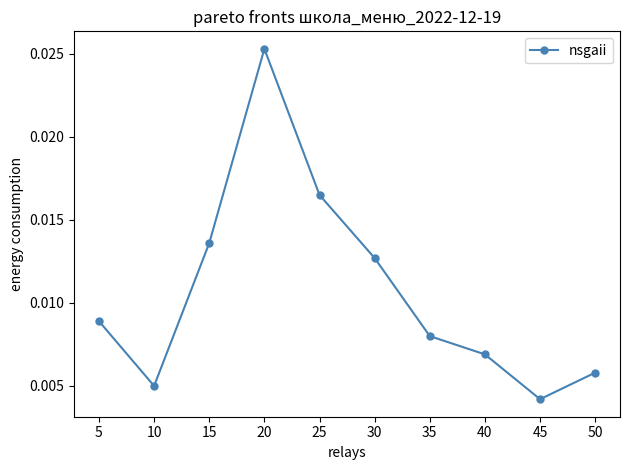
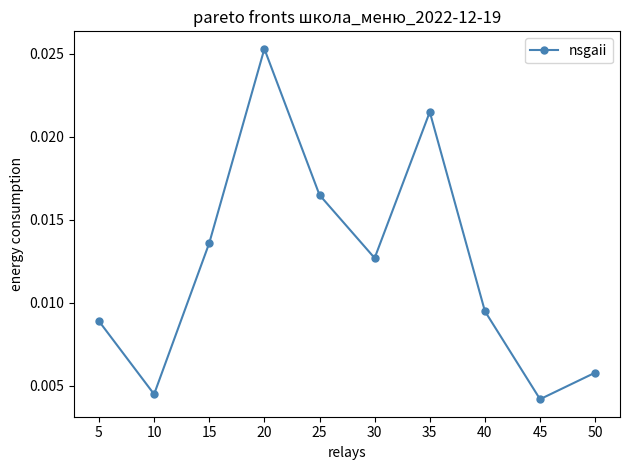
10: 0.0050 -> 0.0045
35: 0.0080 -> 0.0215
40: 0.0069 -> 0.0095
